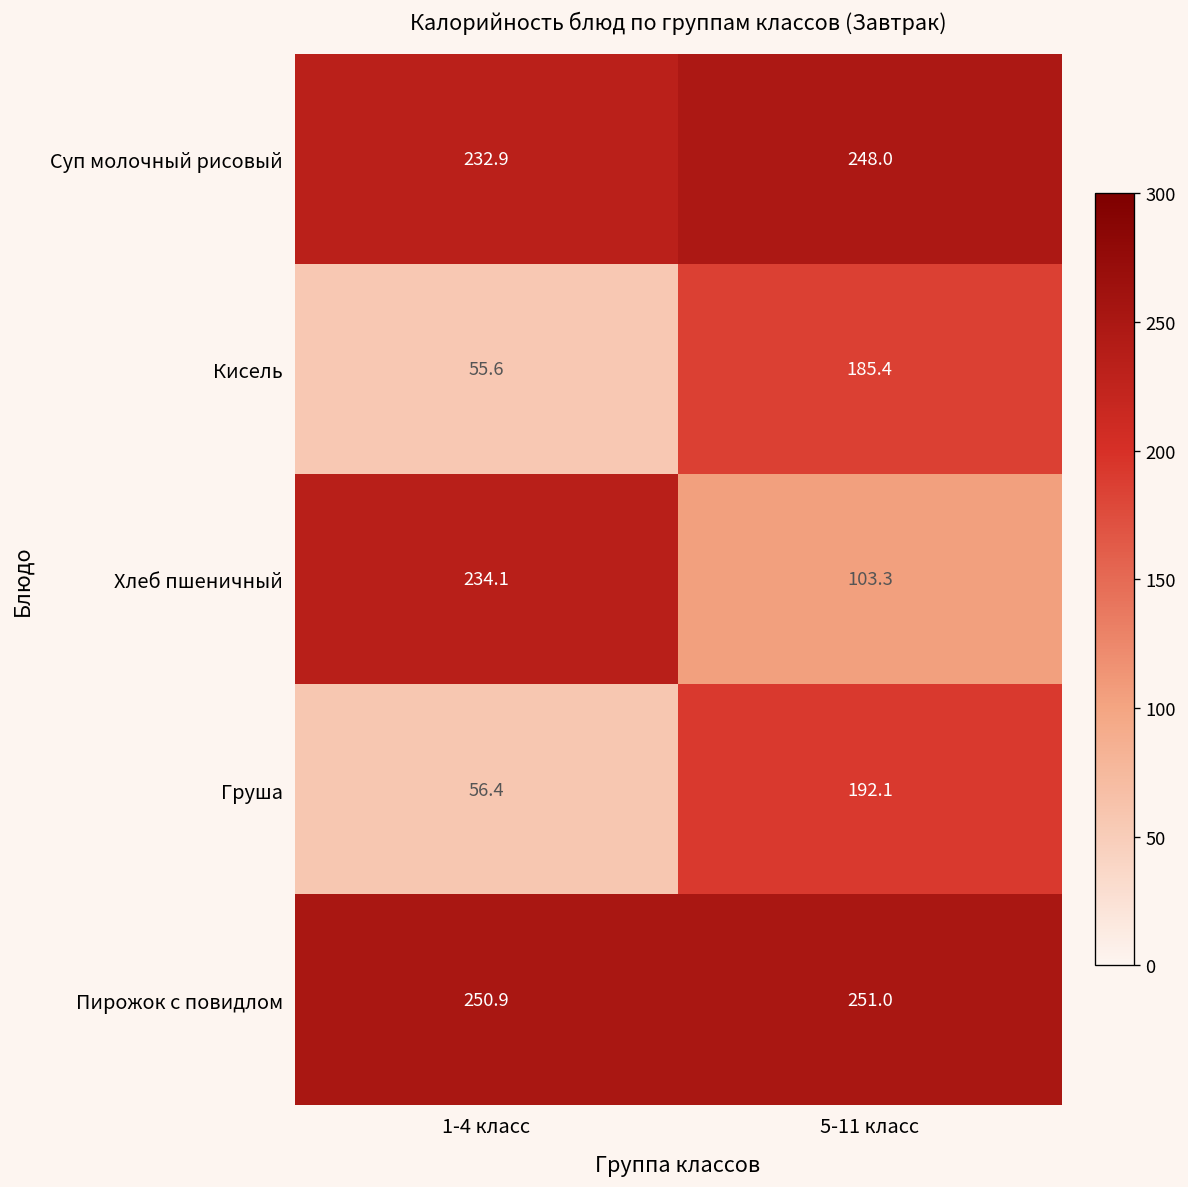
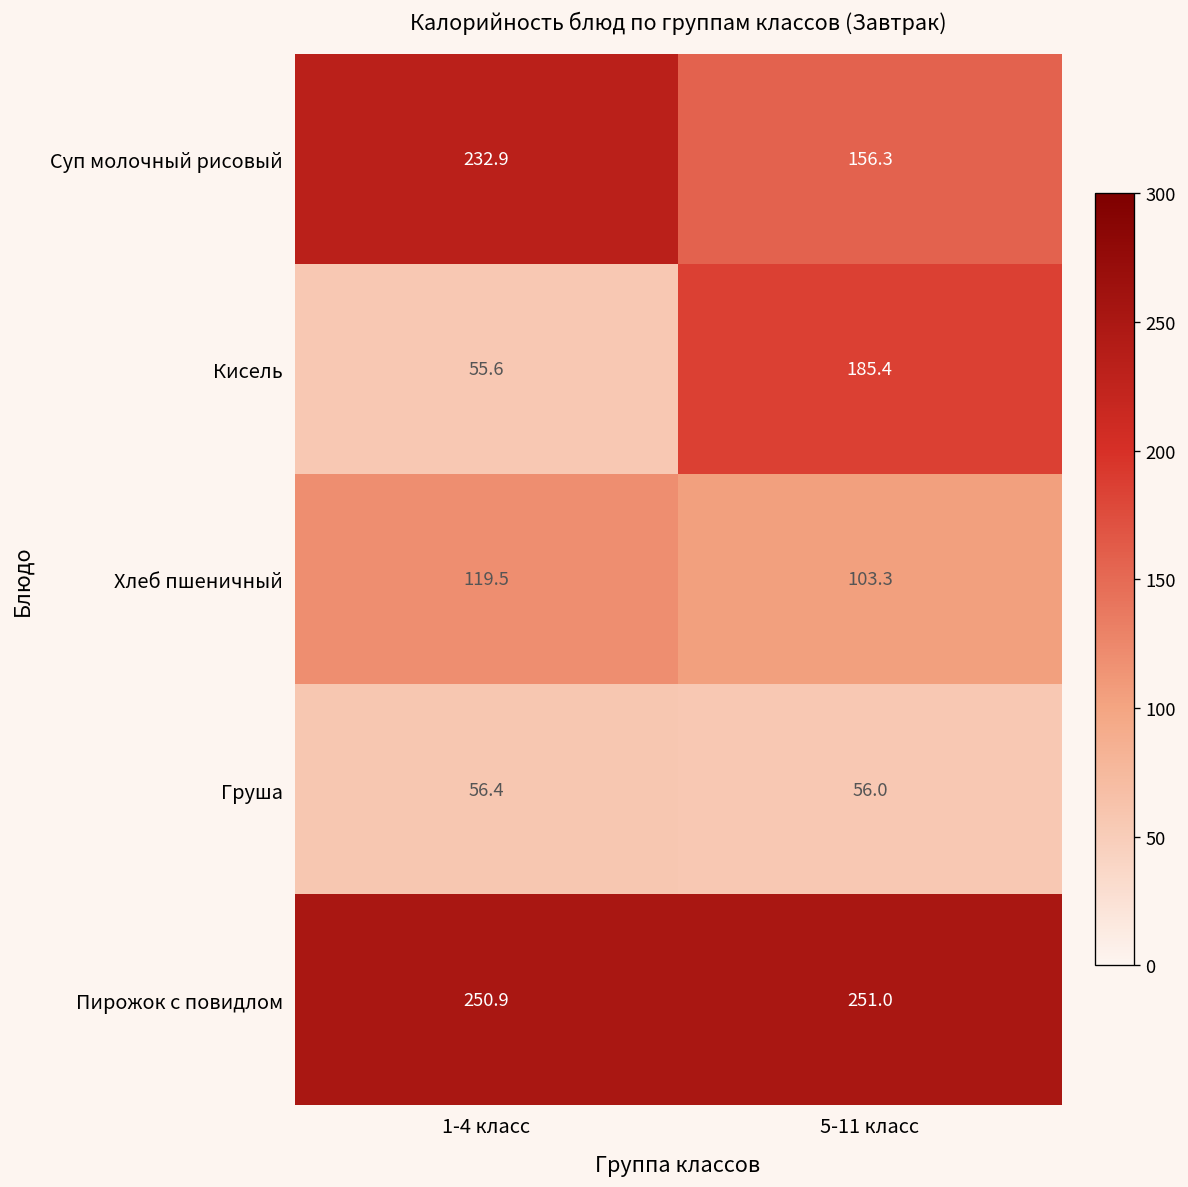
Суп молочный рисовый, 5-11 класс: 248.0 -> 156.3
Хлеб пшеничный, 1-4 класс: 234.1 -> 119.5
Груша, 5-11 класс: 192.1 -> 56.0
